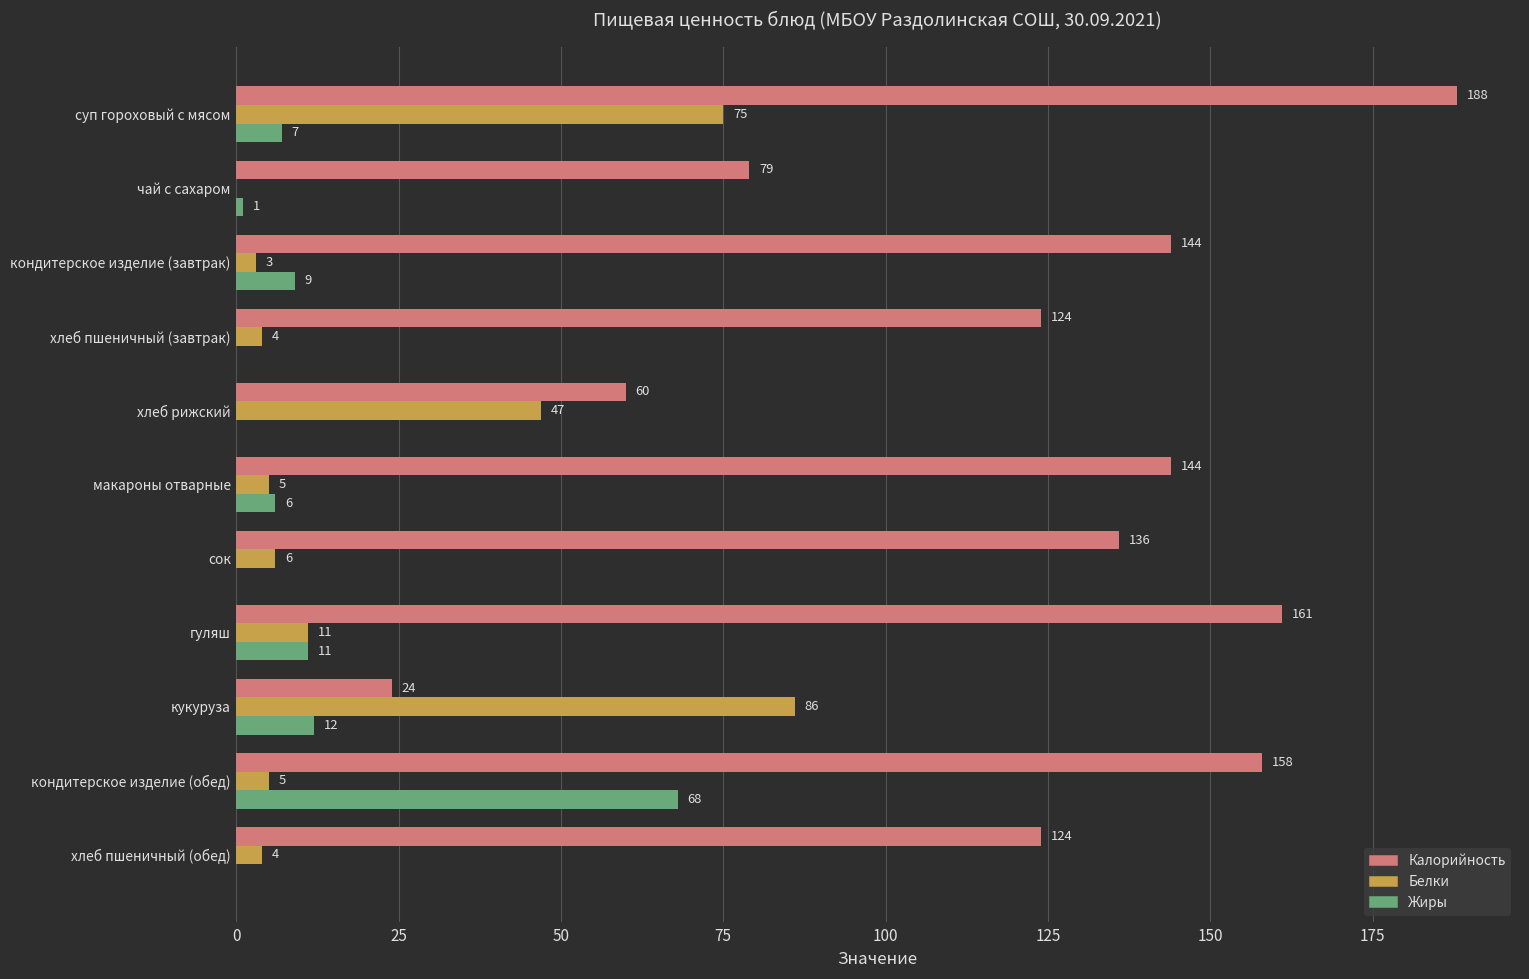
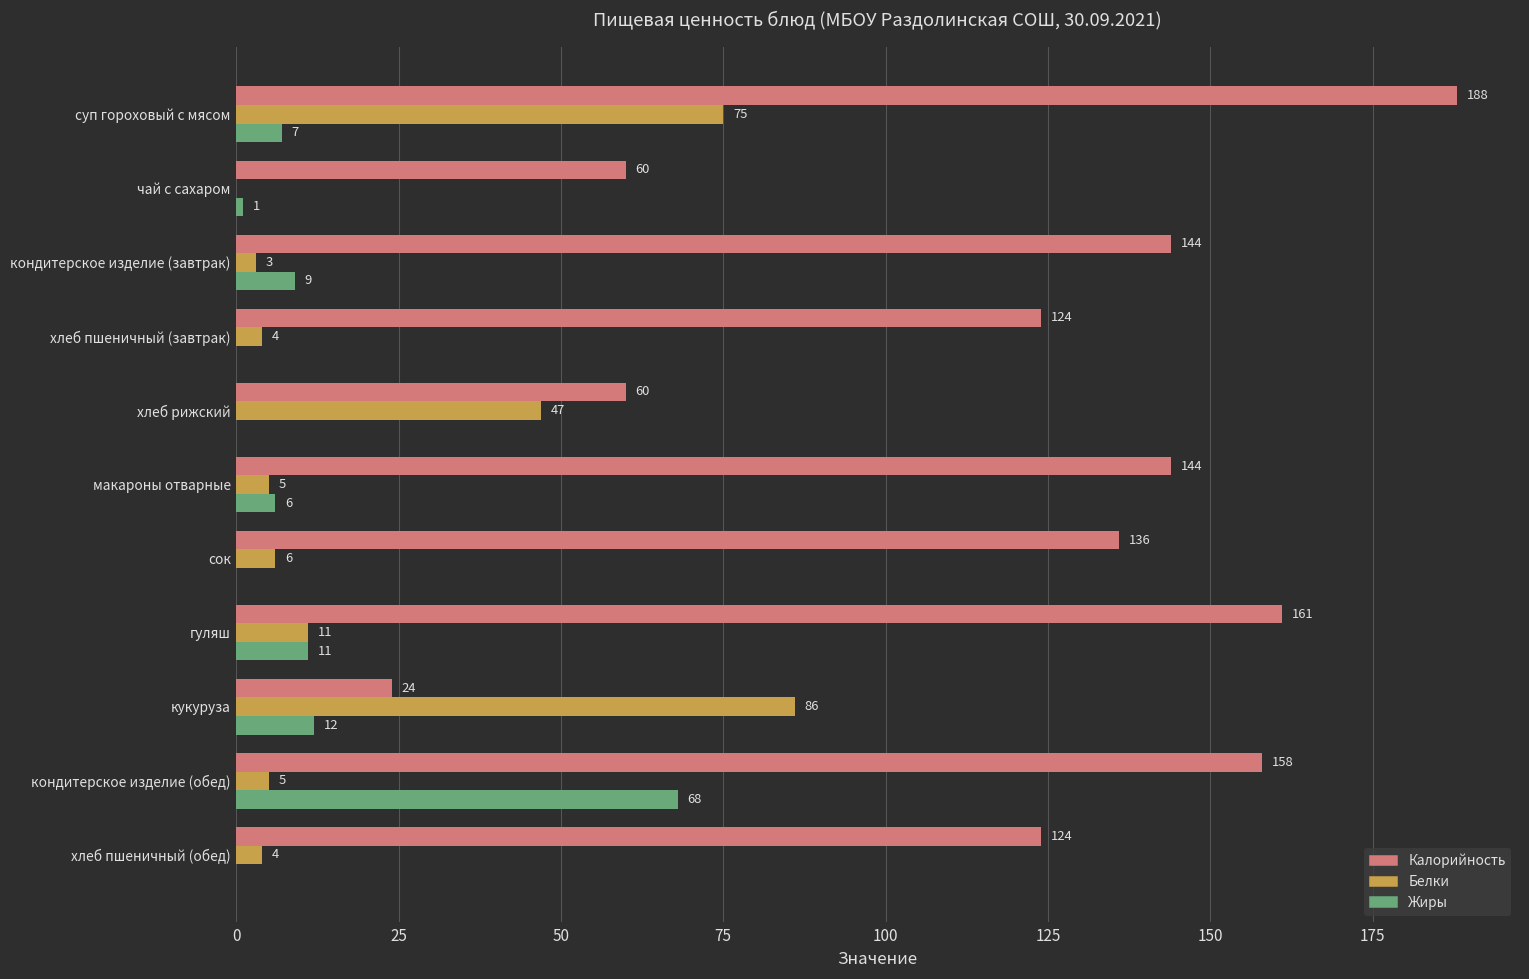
Калорийность, чай с сахаром: 79 -> 60
